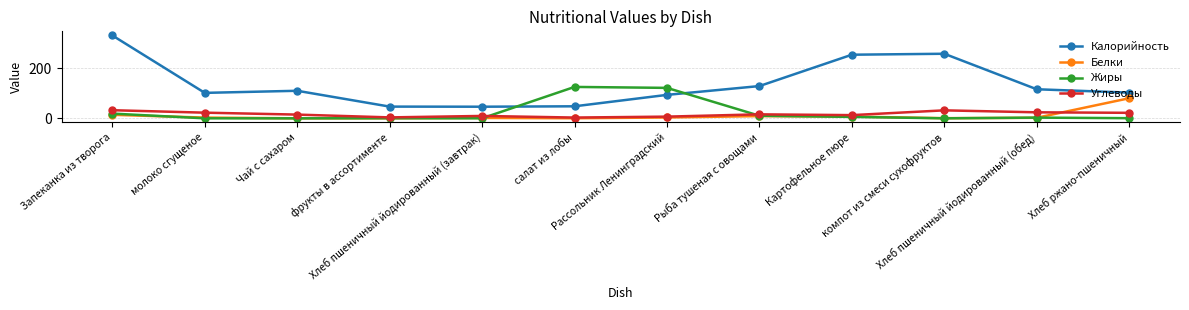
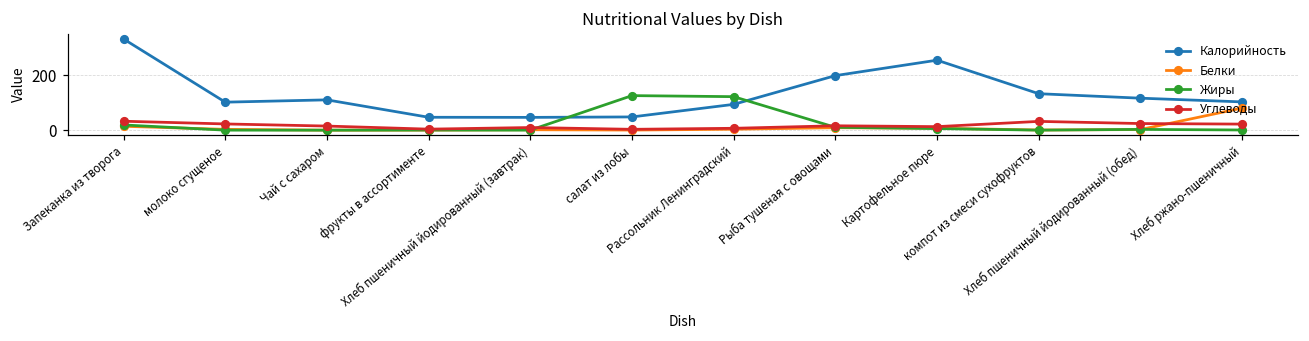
Калорийность, Рыба тушеная с овощами: 130 -> 200
Калорийность, компот из смеси сухофруктов: 260 -> 130
